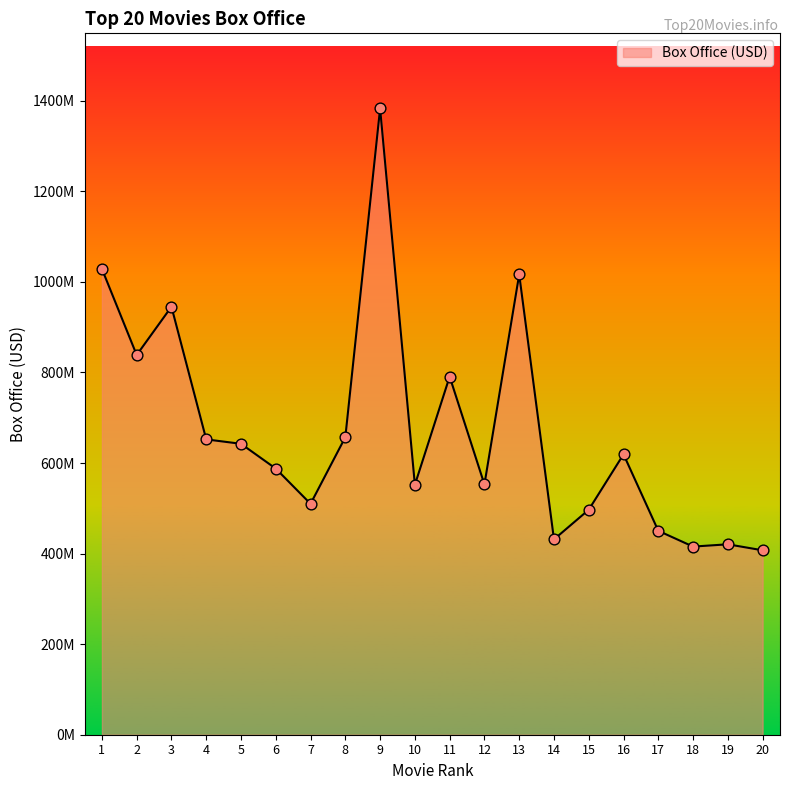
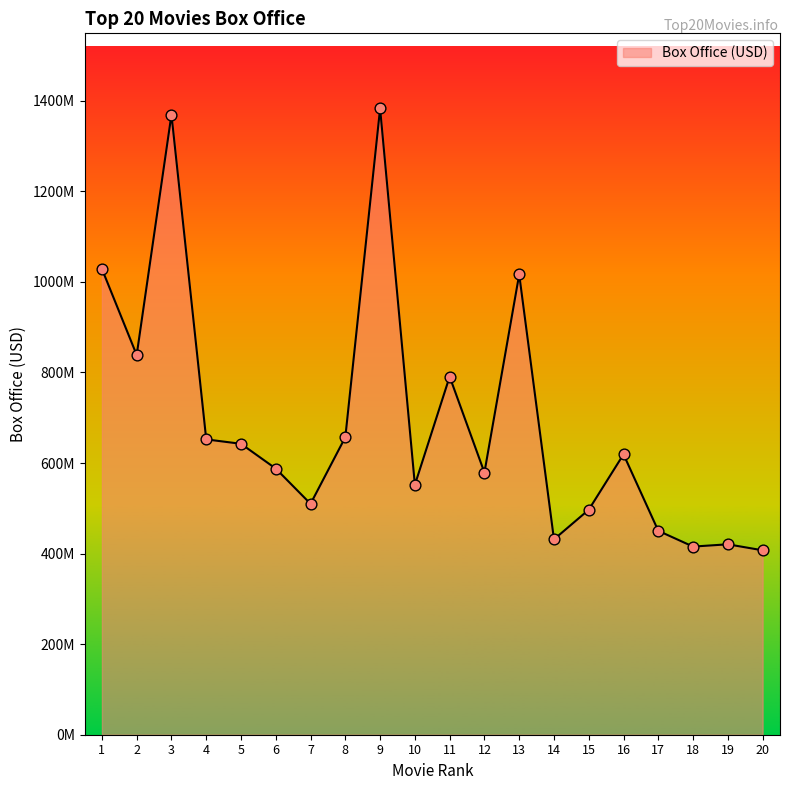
3: 950000000 -> 1370000000
12: 550000000 -> 580000000
